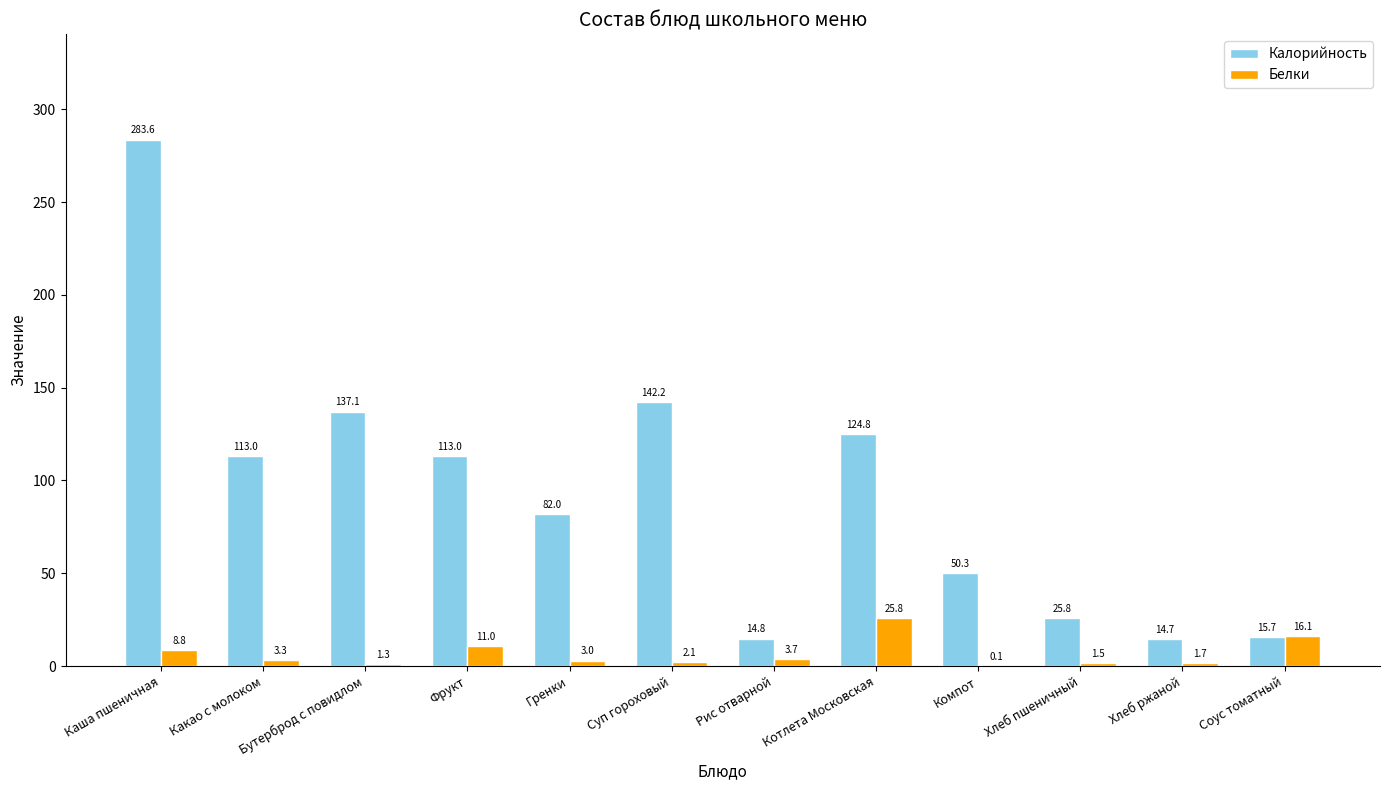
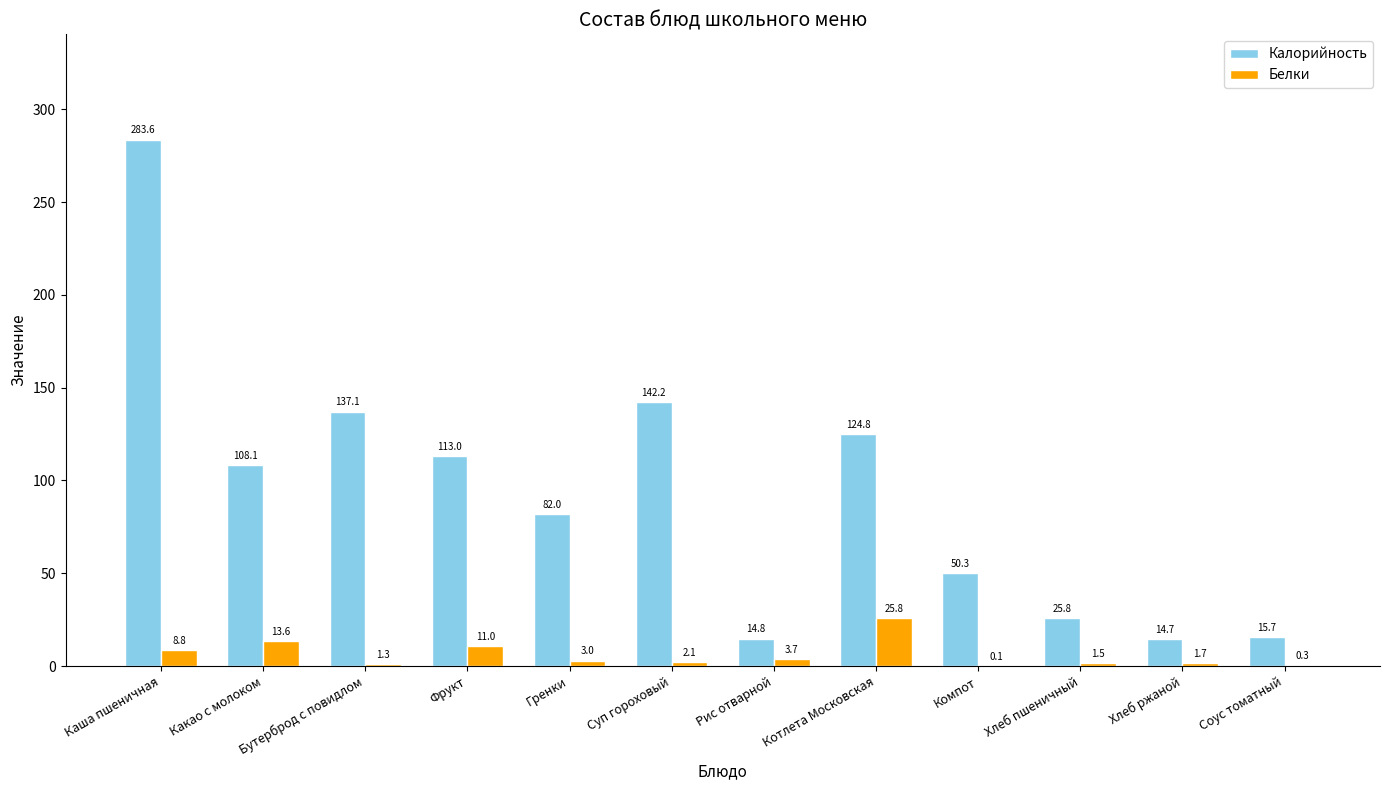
Калорийность, Какао с молоком: 113.0 -> 108.1
Белки, Какао с молоком: 3.3 -> 13.6
Белки, Соус томатный: 16.1 -> 0.3
